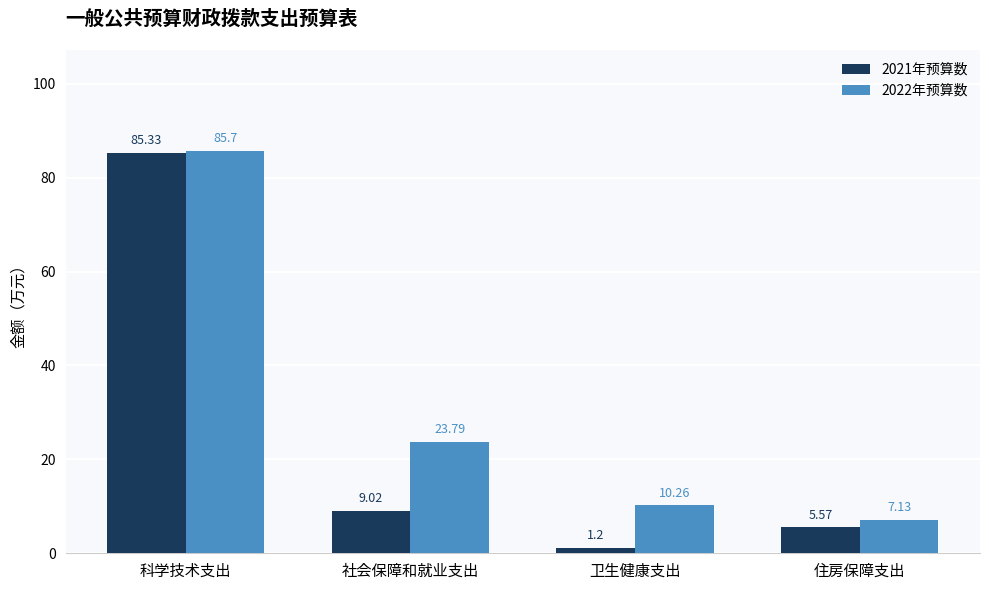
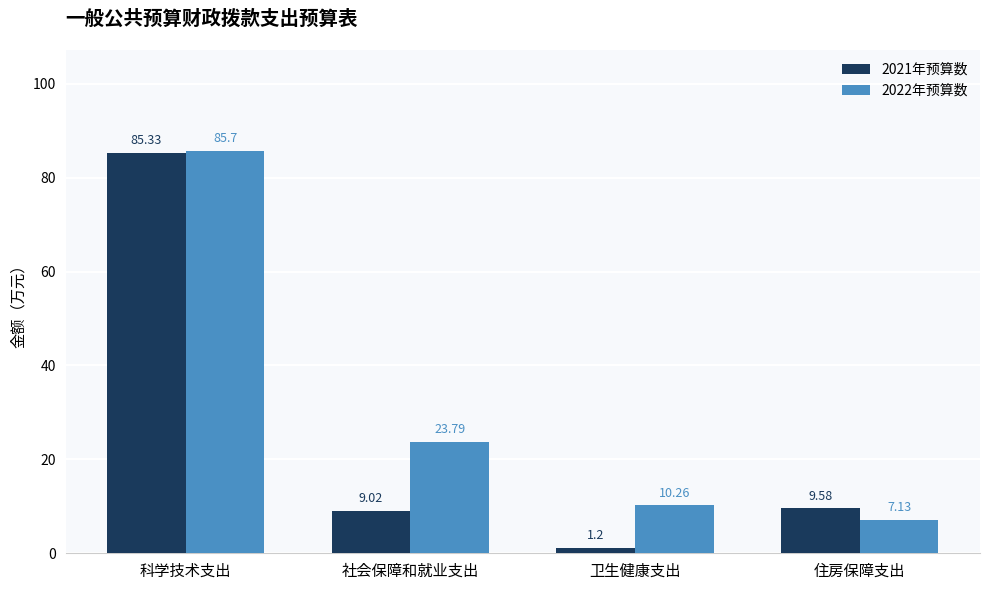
2021年预算数, 住房保障支出: 5.57 -> 9.58
